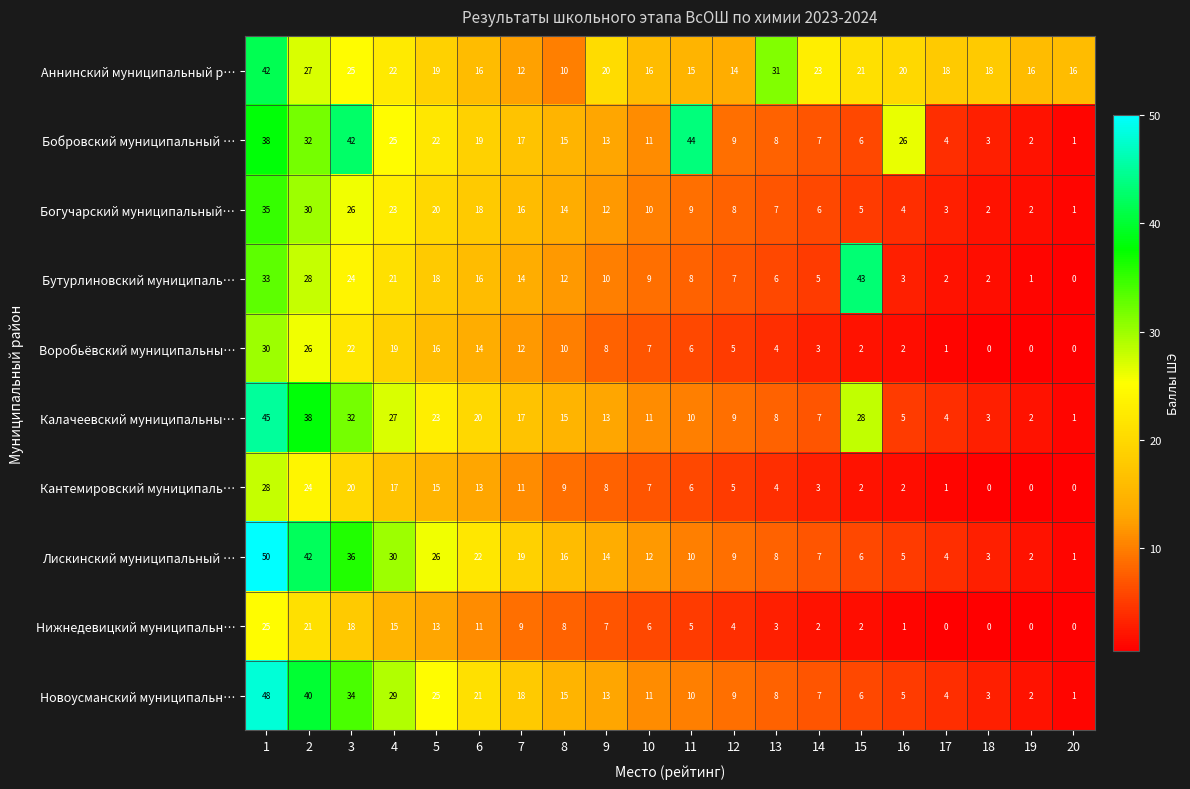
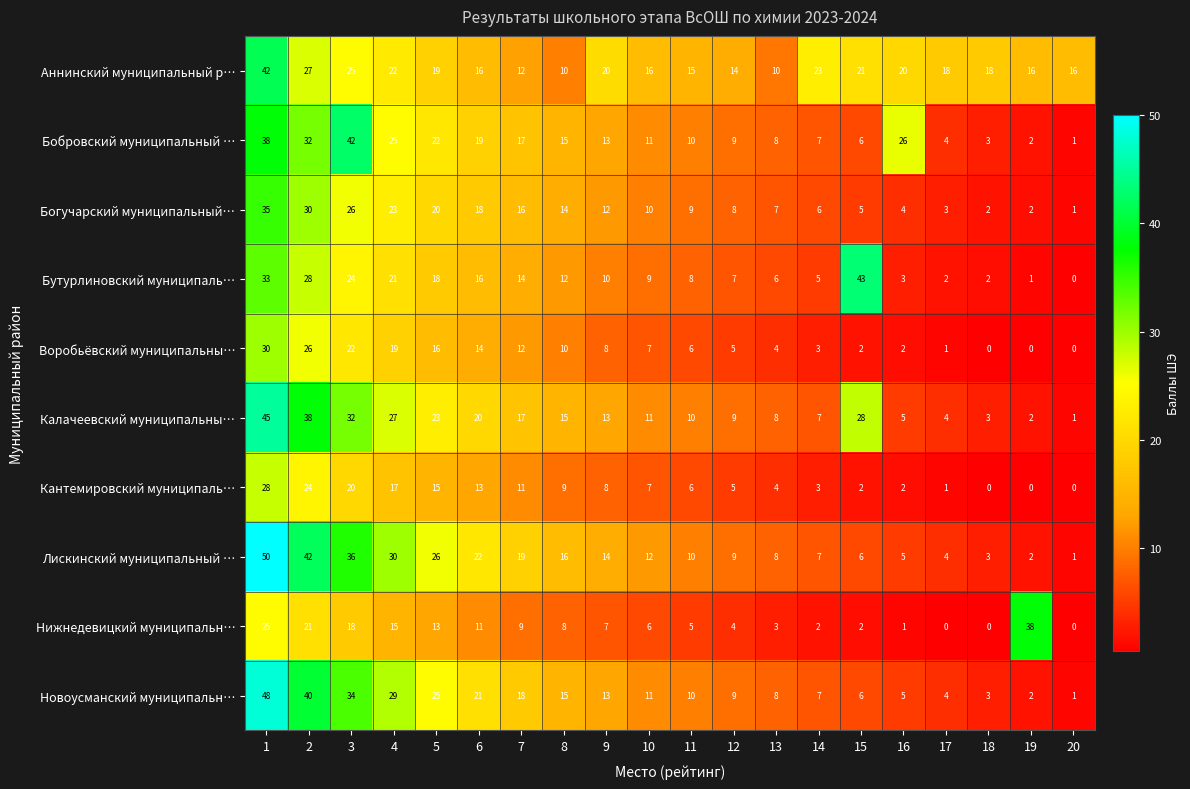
Аннинский муниципальный р…, 13: 31 -> 10
Бобровский муниципальный …, 11: 44 -> 10
Нижнедевицкий муниципальн…, 19: 0 -> 38
